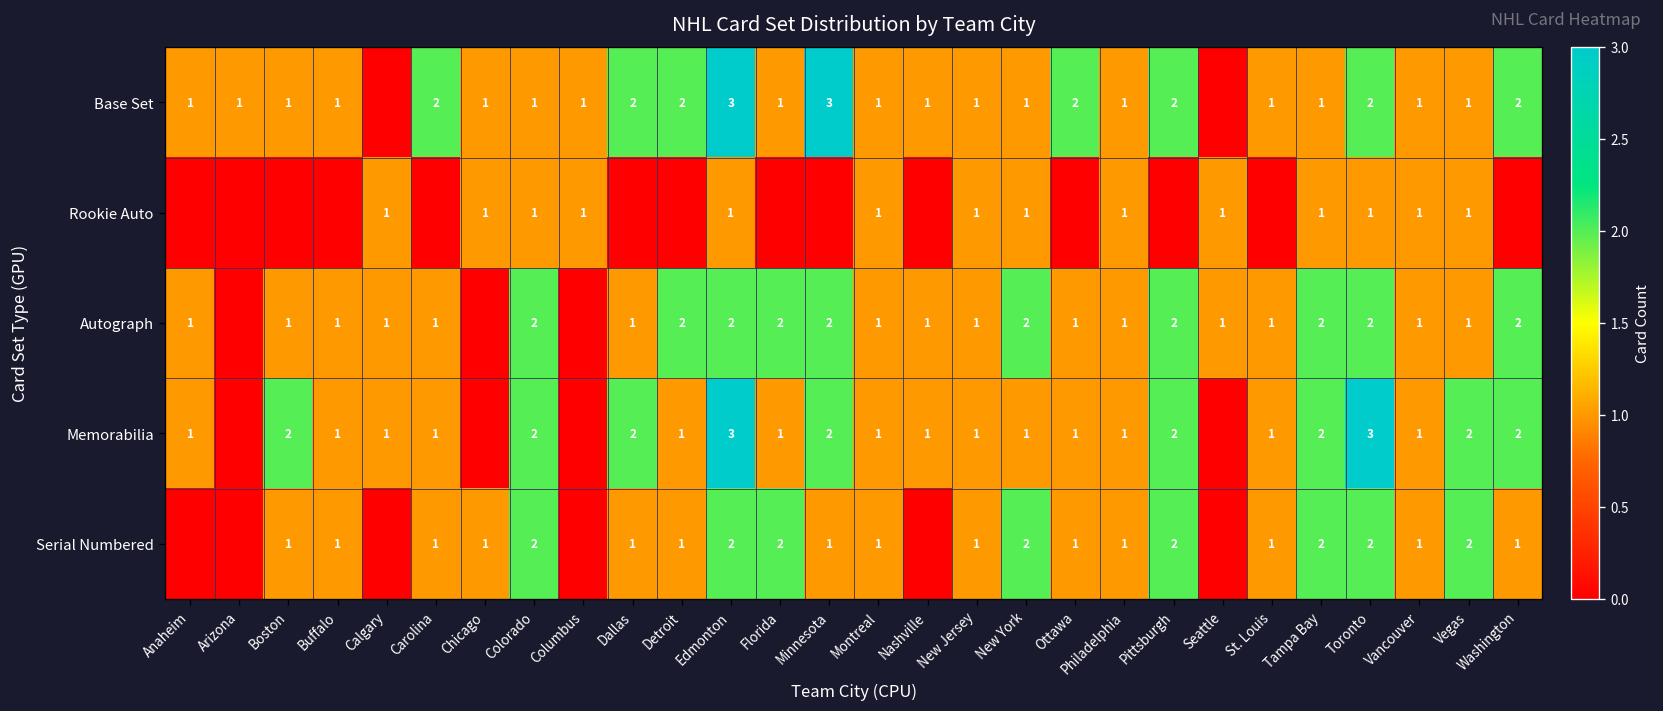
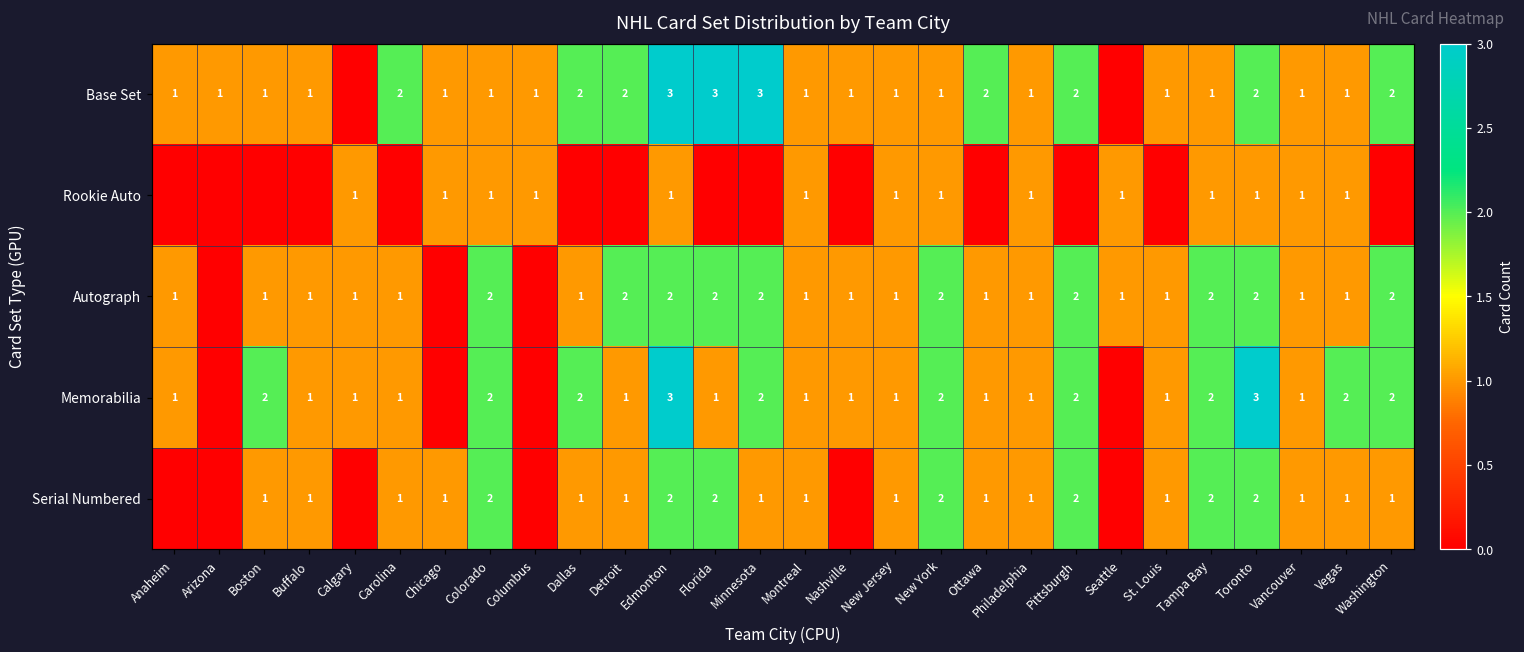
Base Set, Florida: 1 -> 3
Memorabilia, New York: 1 -> 2
Serial Numbered, Vegas: 2 -> 1
